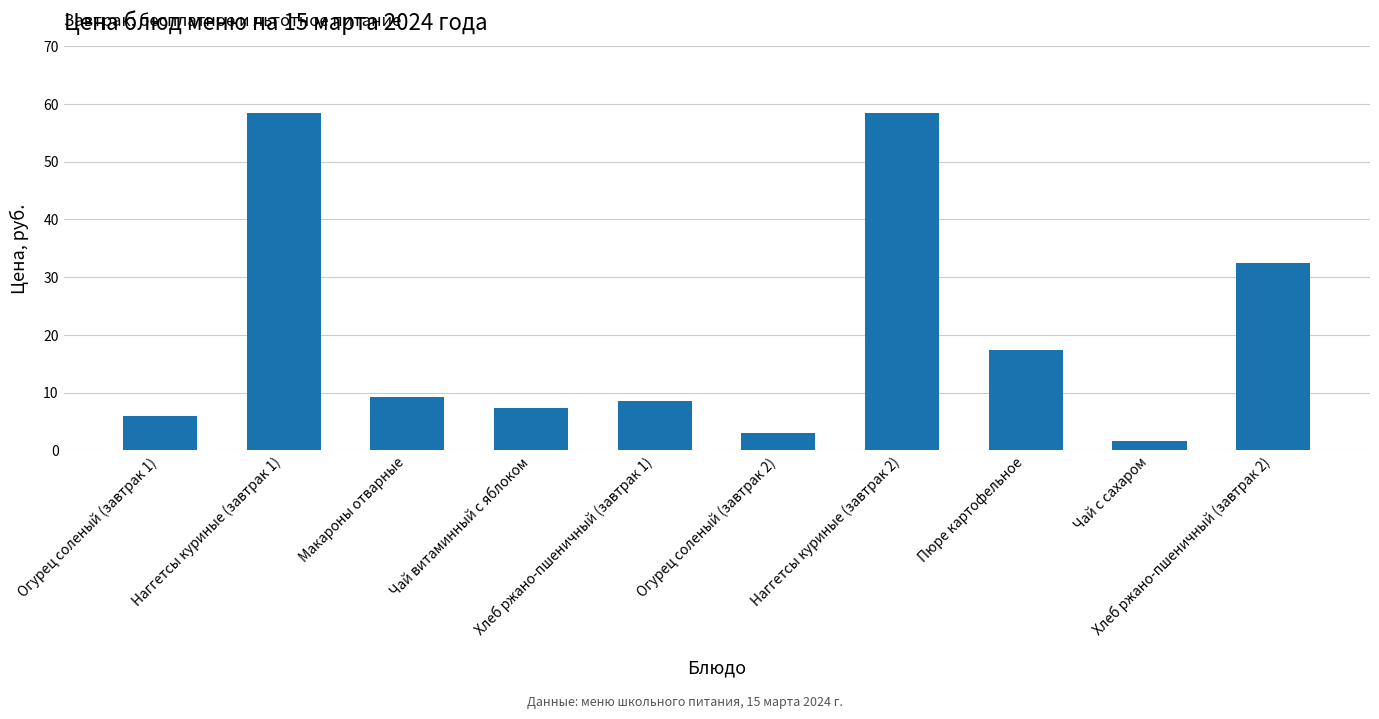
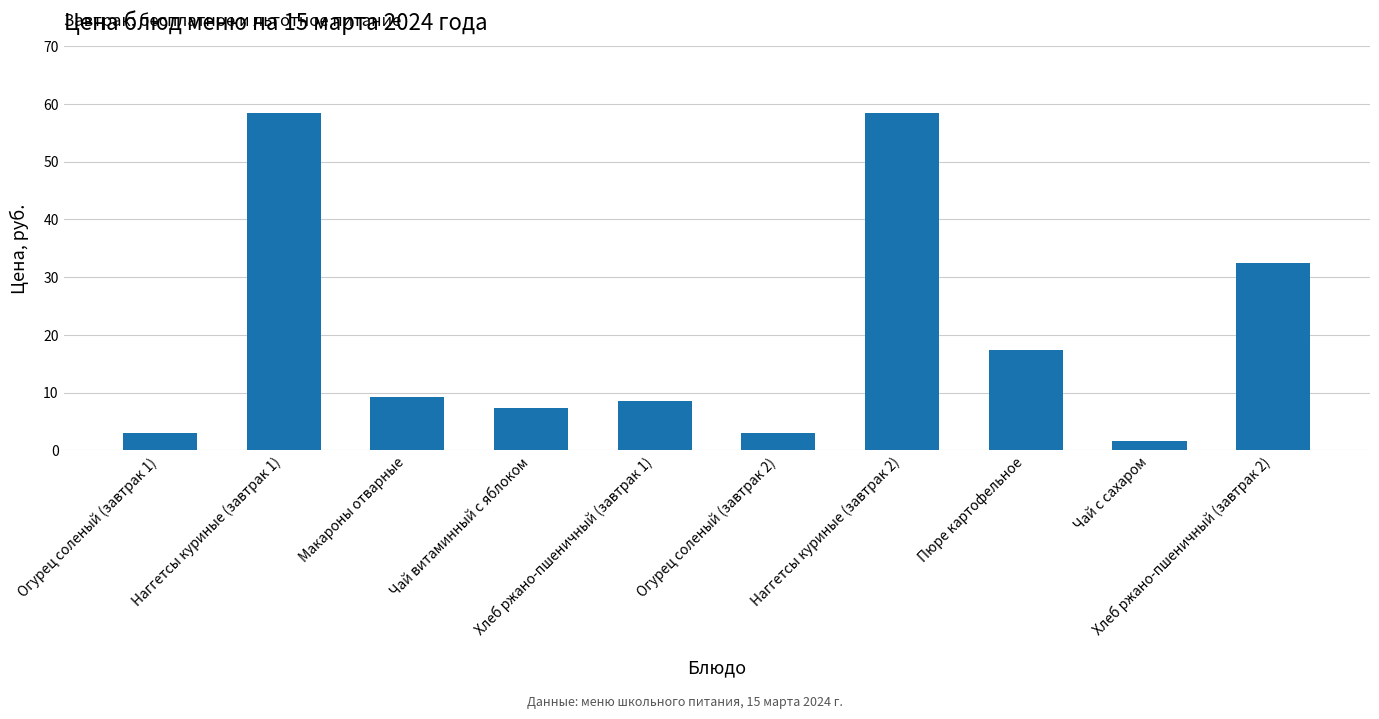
Огурец соленый (завтрак 1): 6 -> 3
